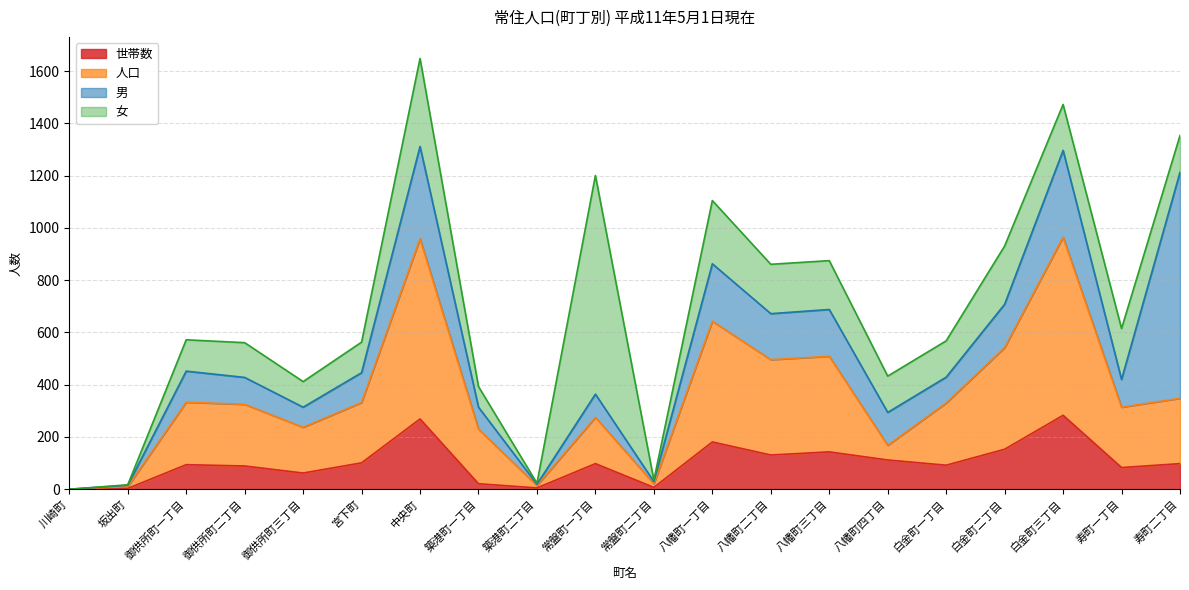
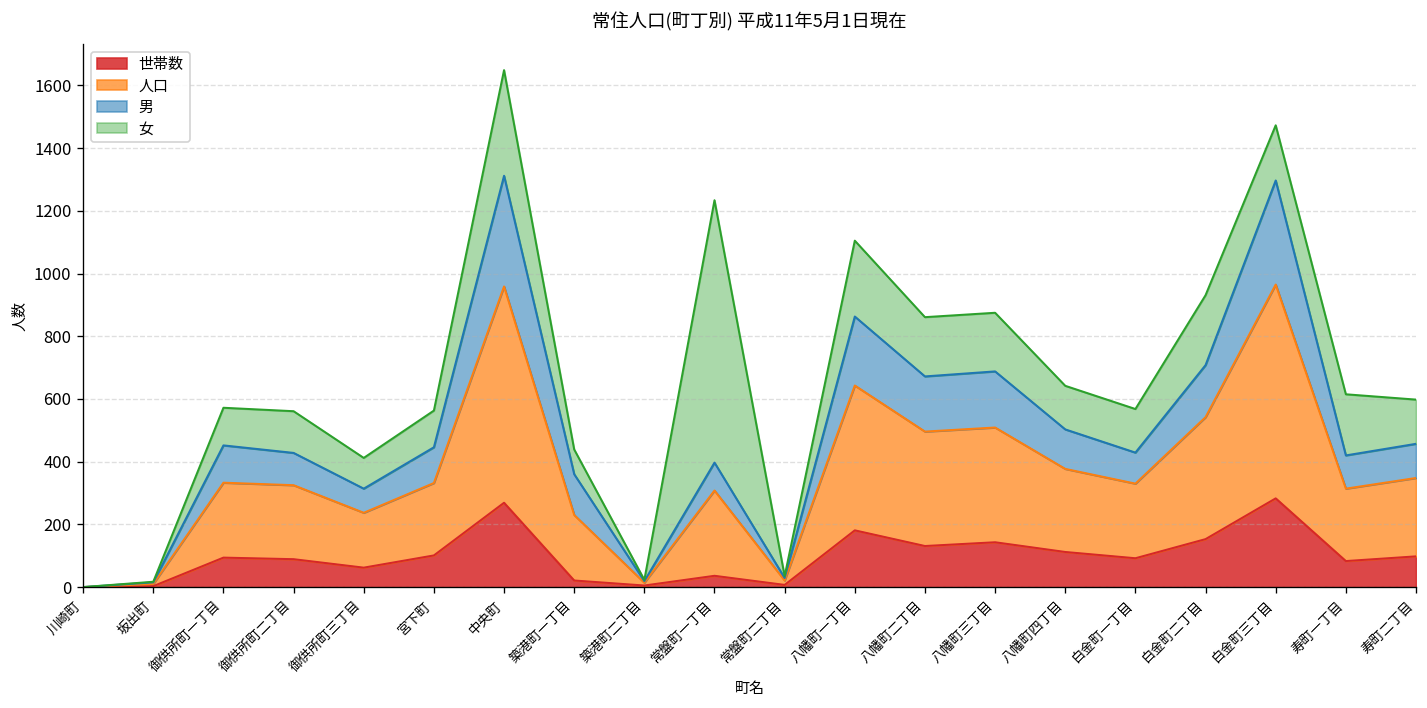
男, 築港町一丁目: 80 -> 130
世帯数, 常盤町一丁目: 100 -> 40
人口, 常盤町一丁目: 180 -> 270
人口, 八幡町四丁目: 60 -> 270
男, 寿町二丁目: 870 -> 110
